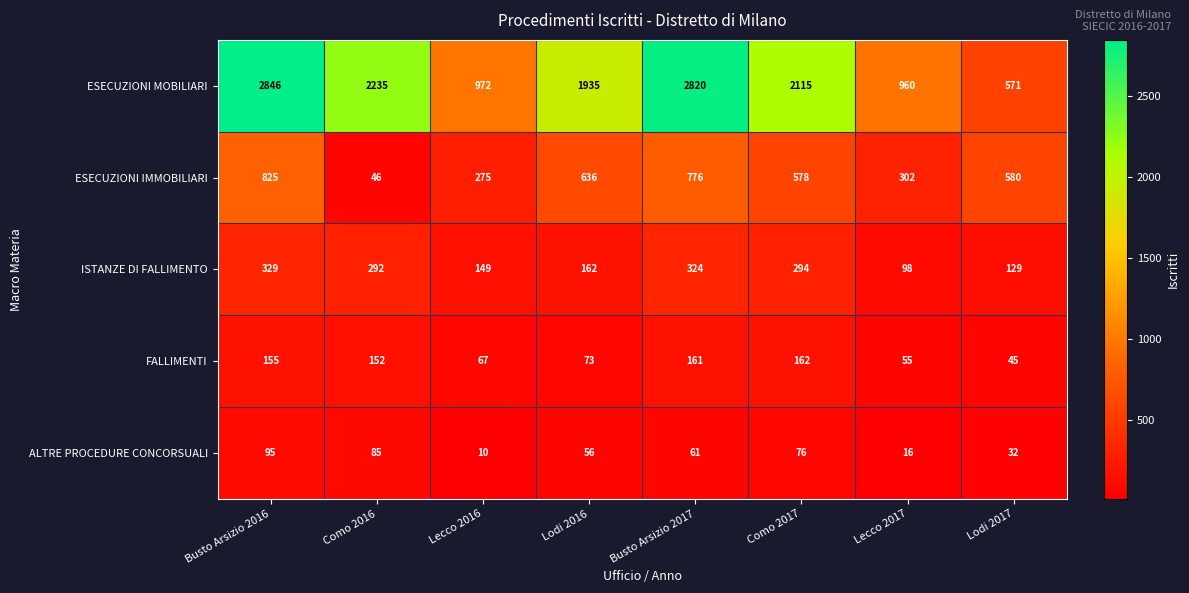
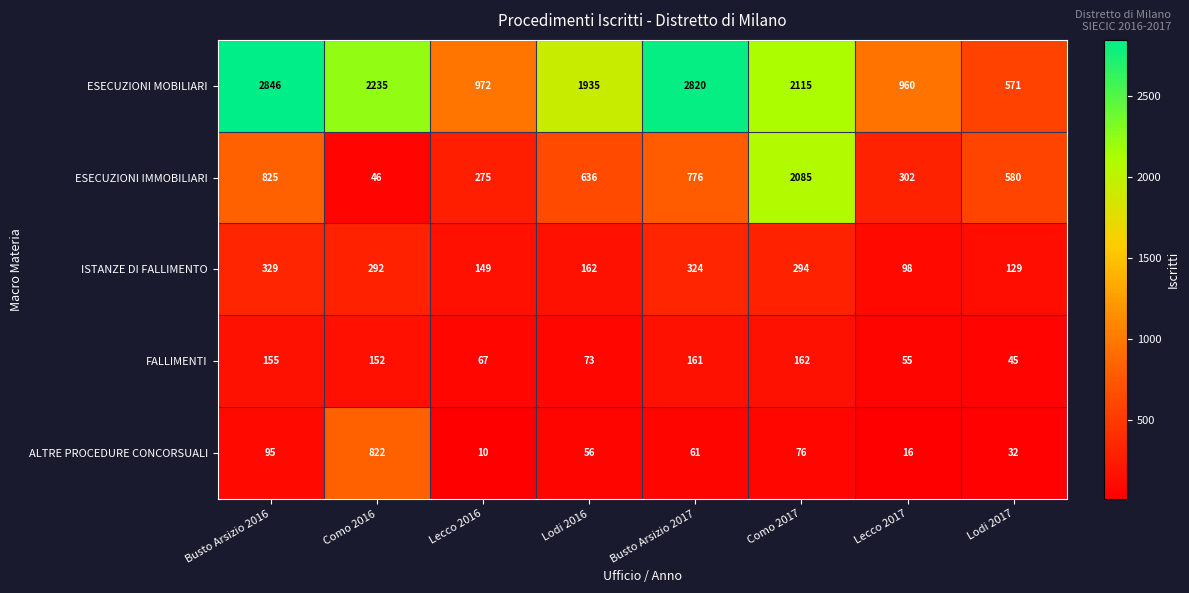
ESECUZIONI IMMOBILIARI, Como 2017: 578 -> 2085
ALTRE PROCEDURE CONCORSUALI, Como 2016: 85 -> 822
